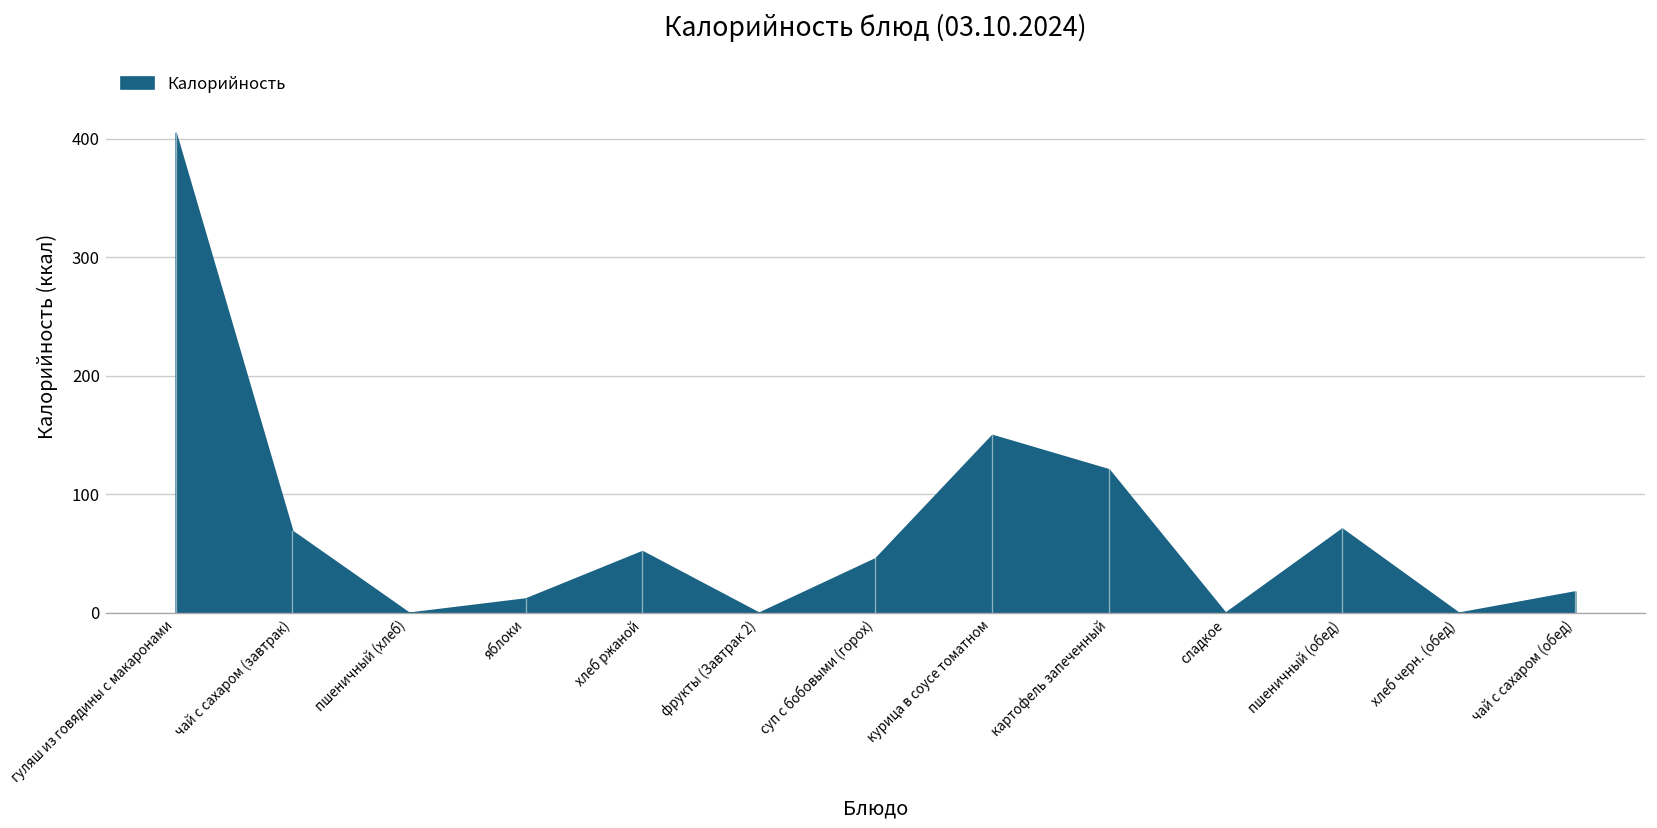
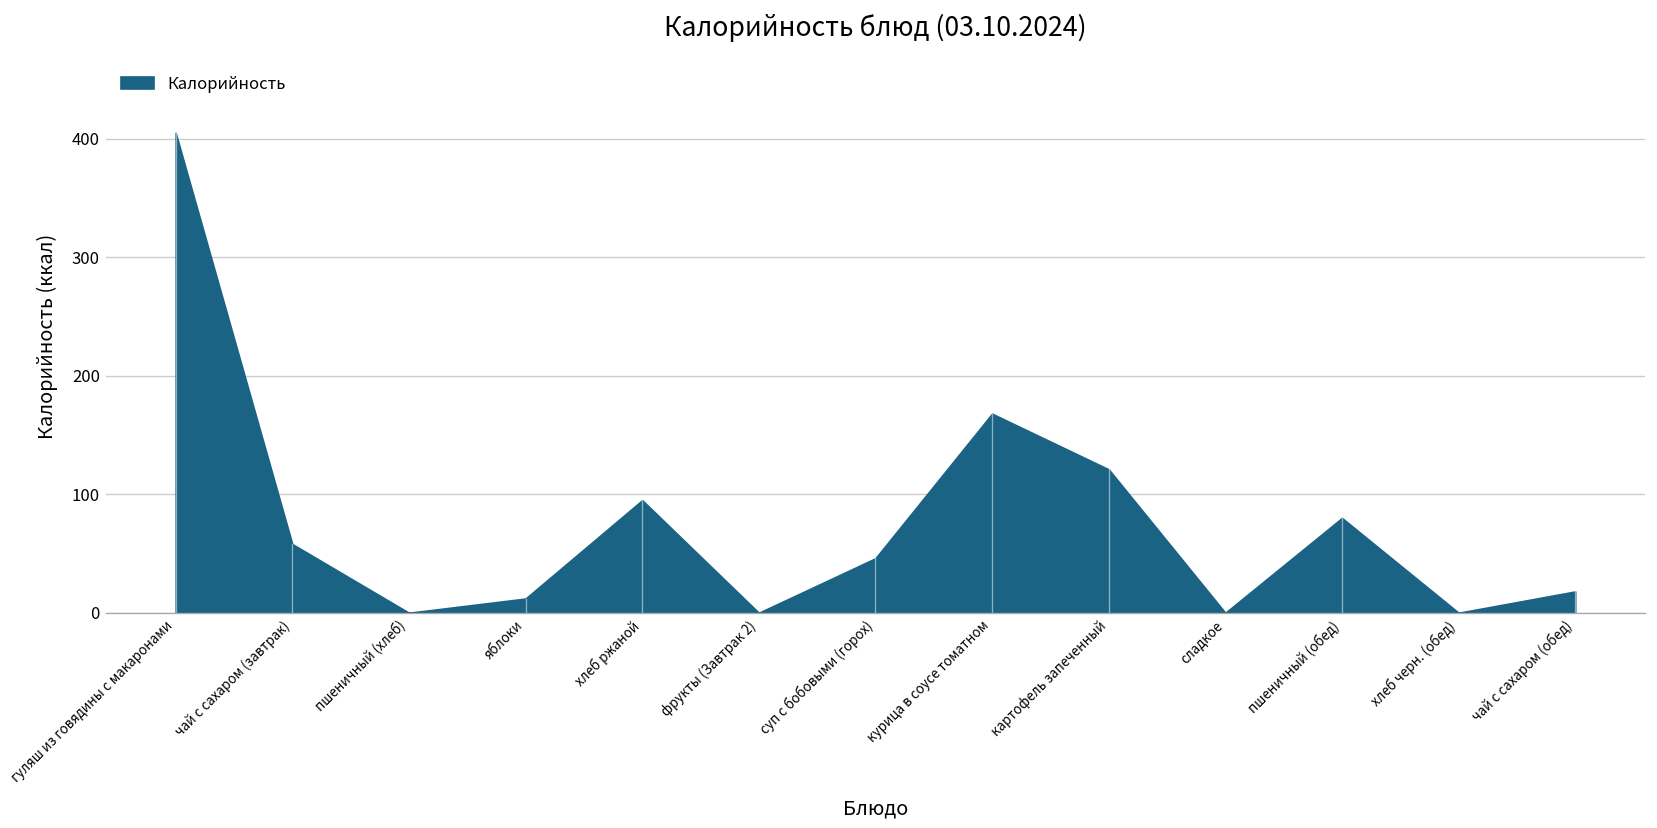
Калорийность, чай с сахаром (завтрак): 70 -> 60
Калорийность, хлеб ржаной: 50 -> 100
Калорийность, курица в соусе томатном: 150 -> 170
Калорийность, пшеничный (обед): 70 -> 80
